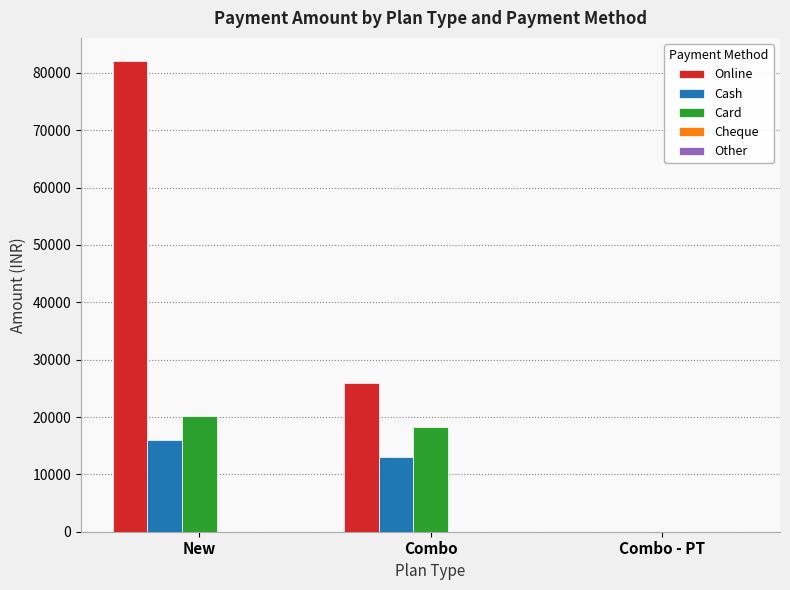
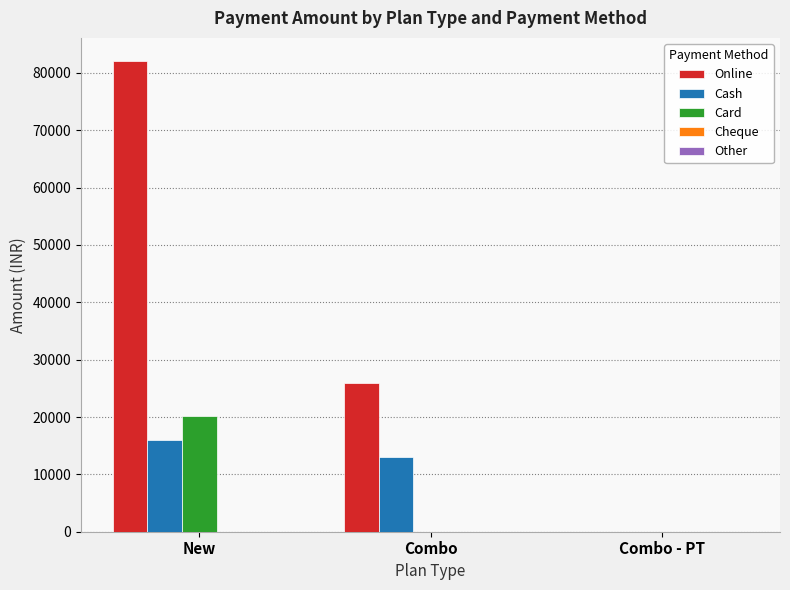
Card, Combo: 18000 -> 0
